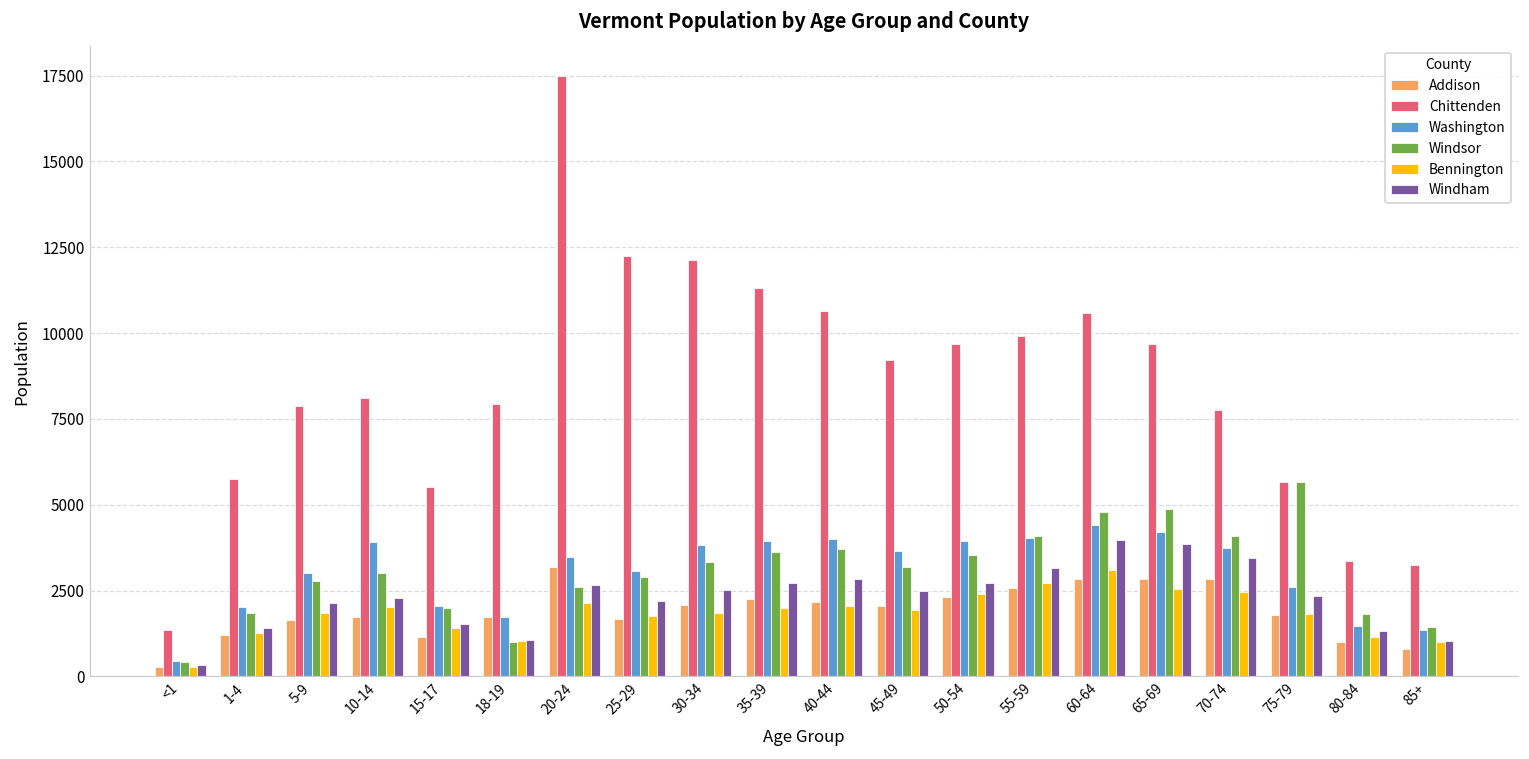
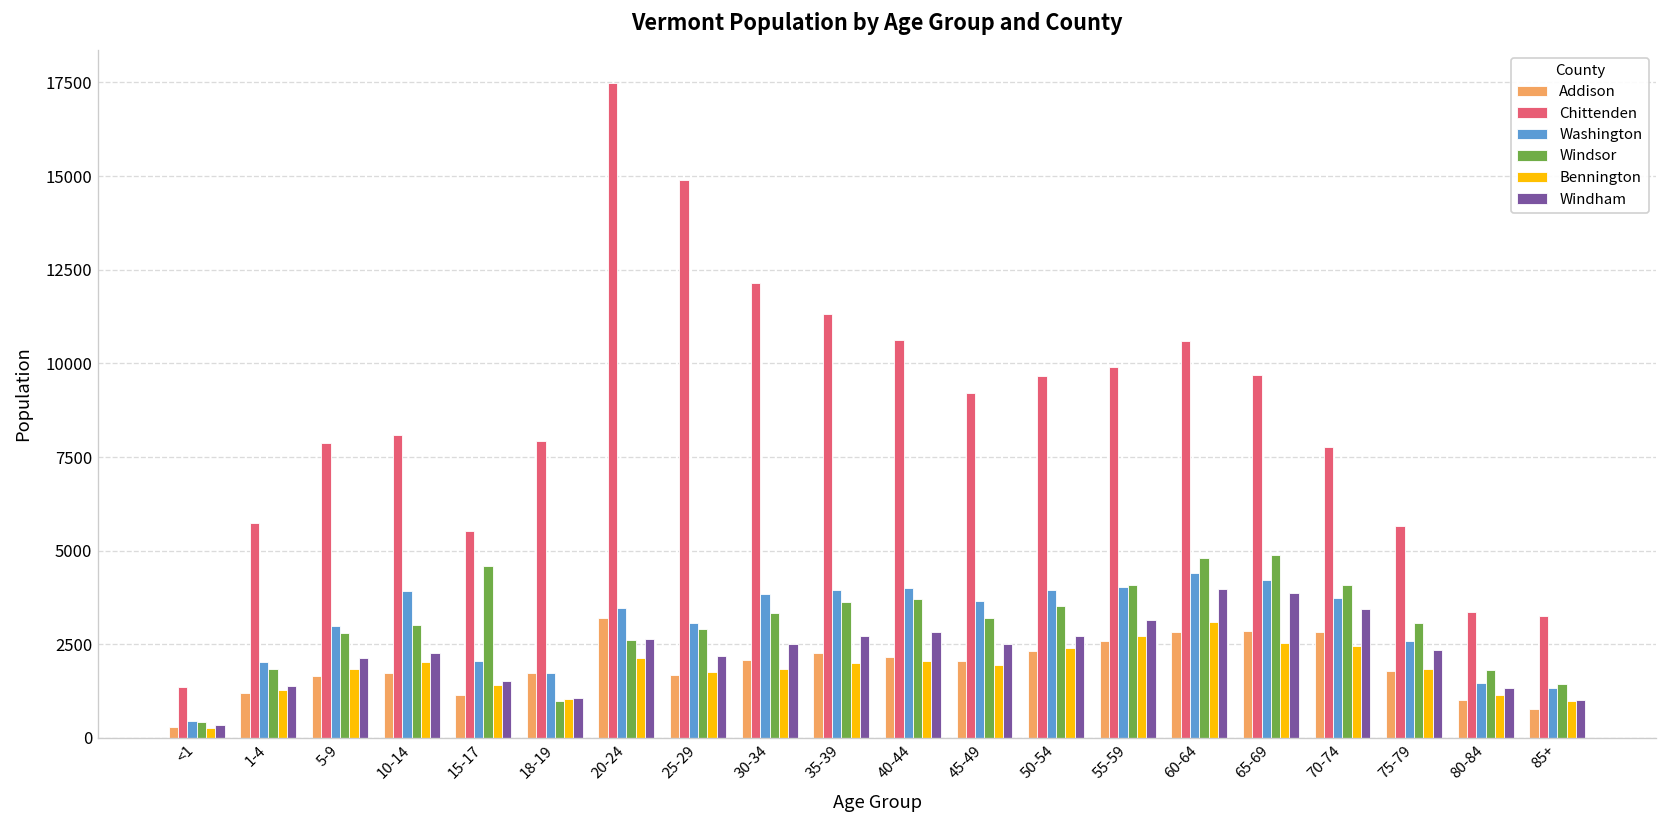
Windsor, 15-17: 2000 -> 4600
Chittenden, 25-29: 12300 -> 14900
Windsor, 75-79: 5700 -> 3100
